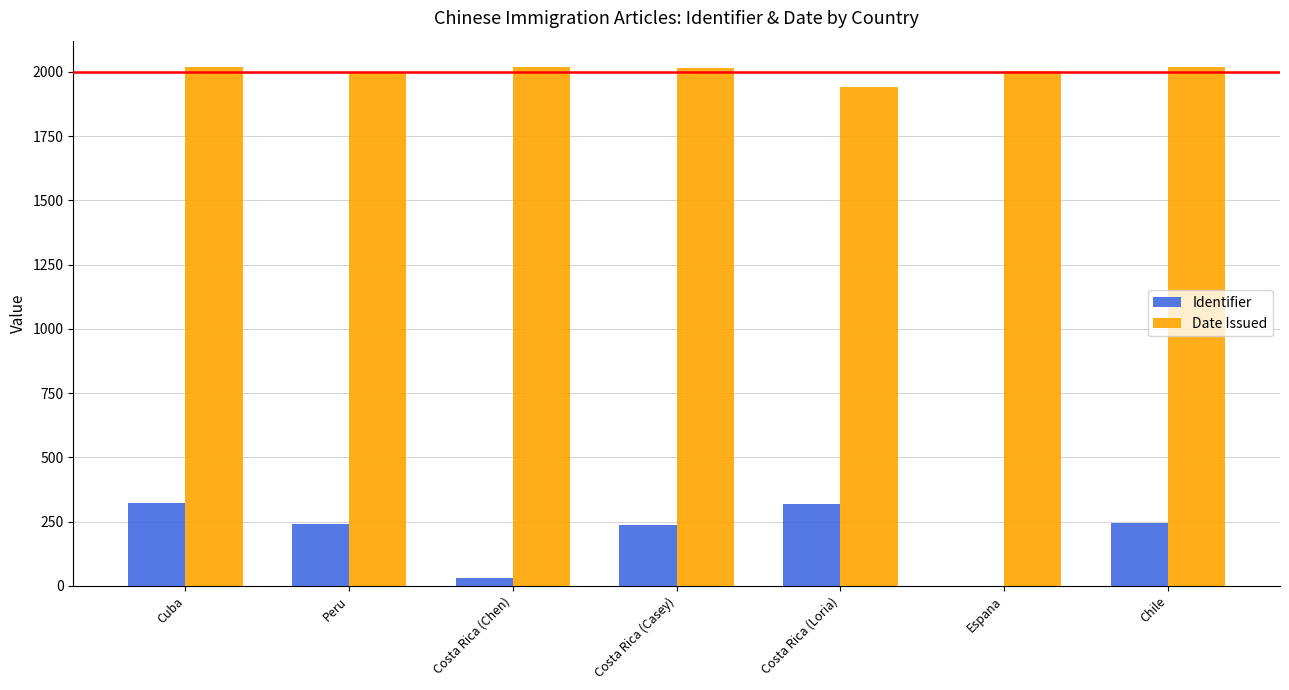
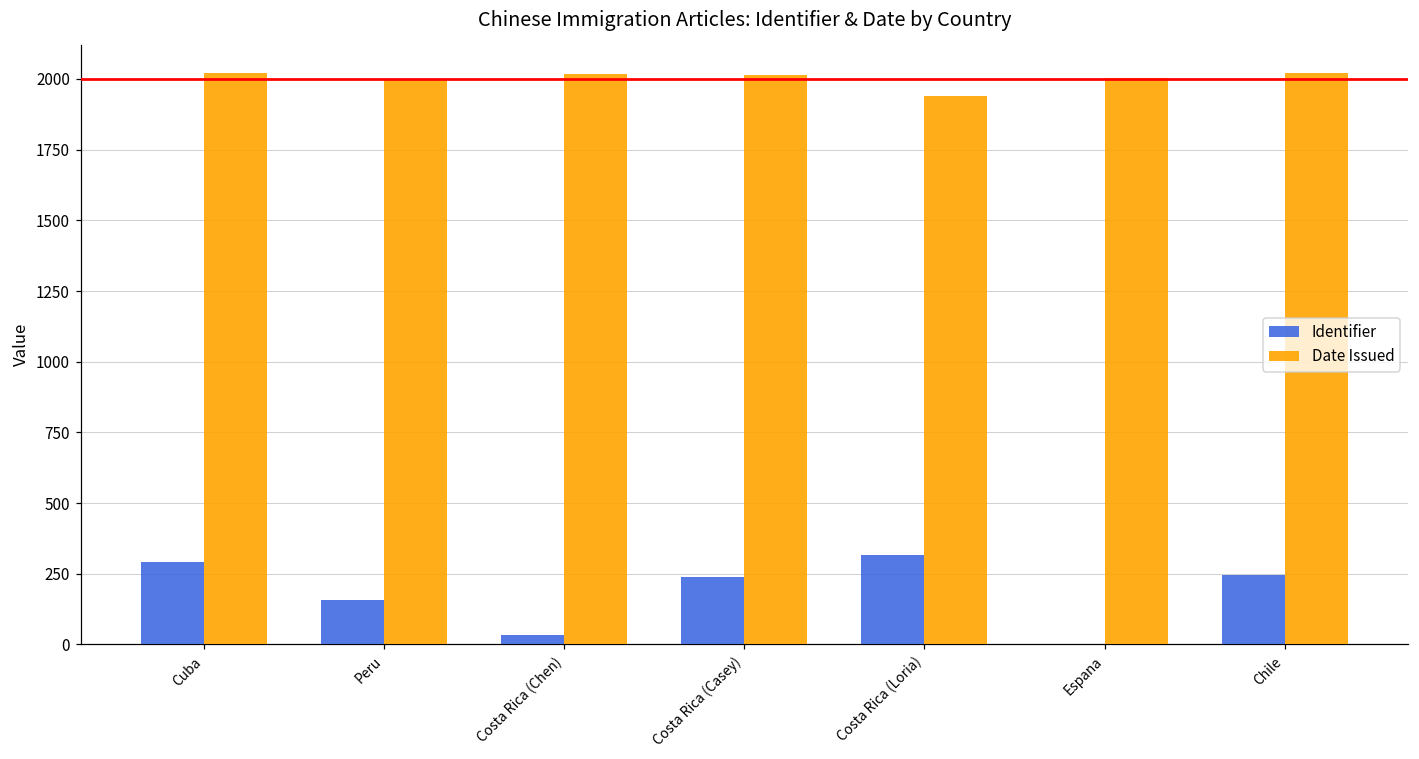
Identifier, Cuba: 320 -> 290
Identifier, Peru: 240 -> 160
